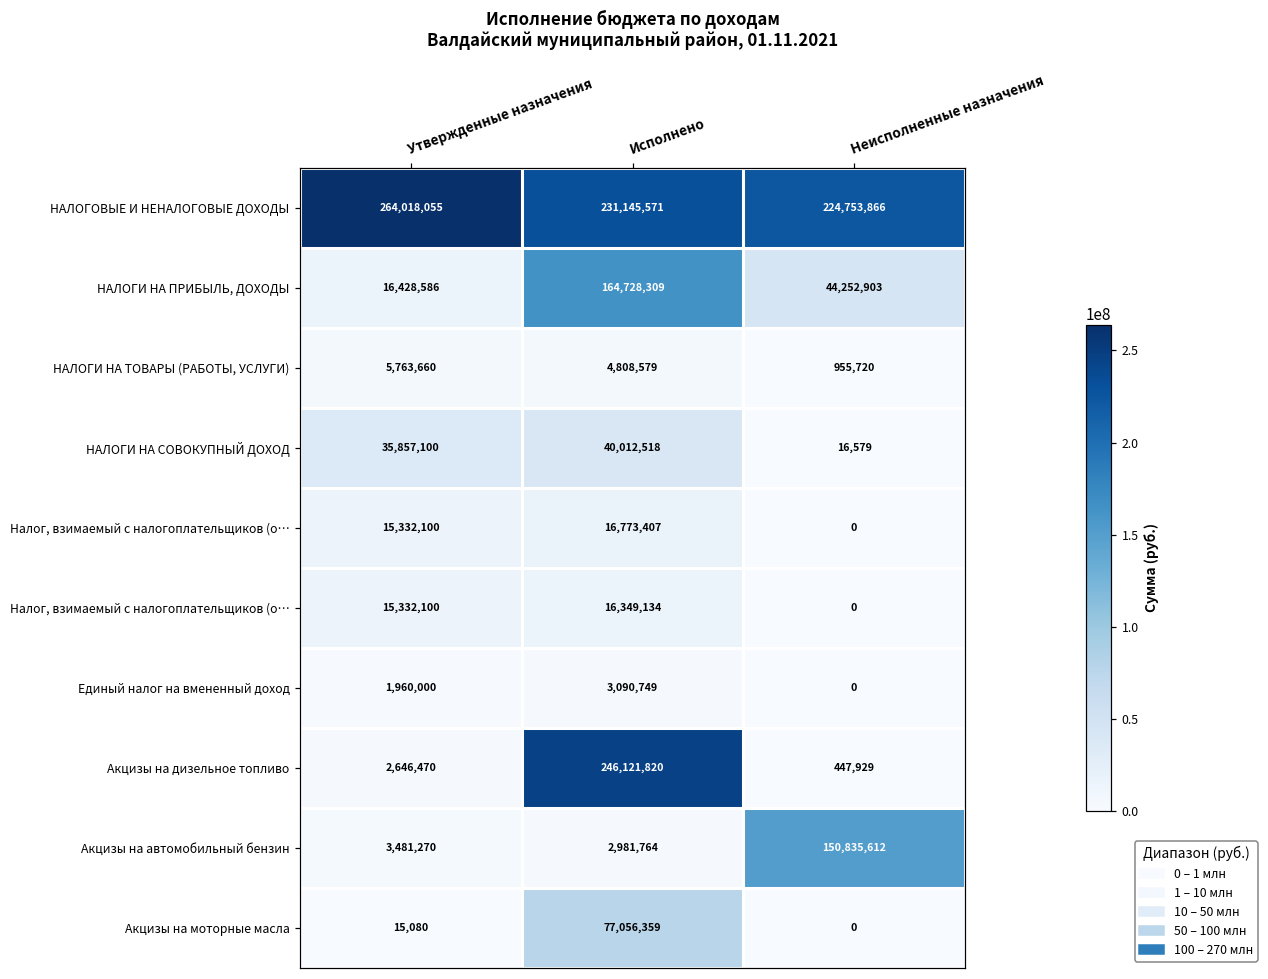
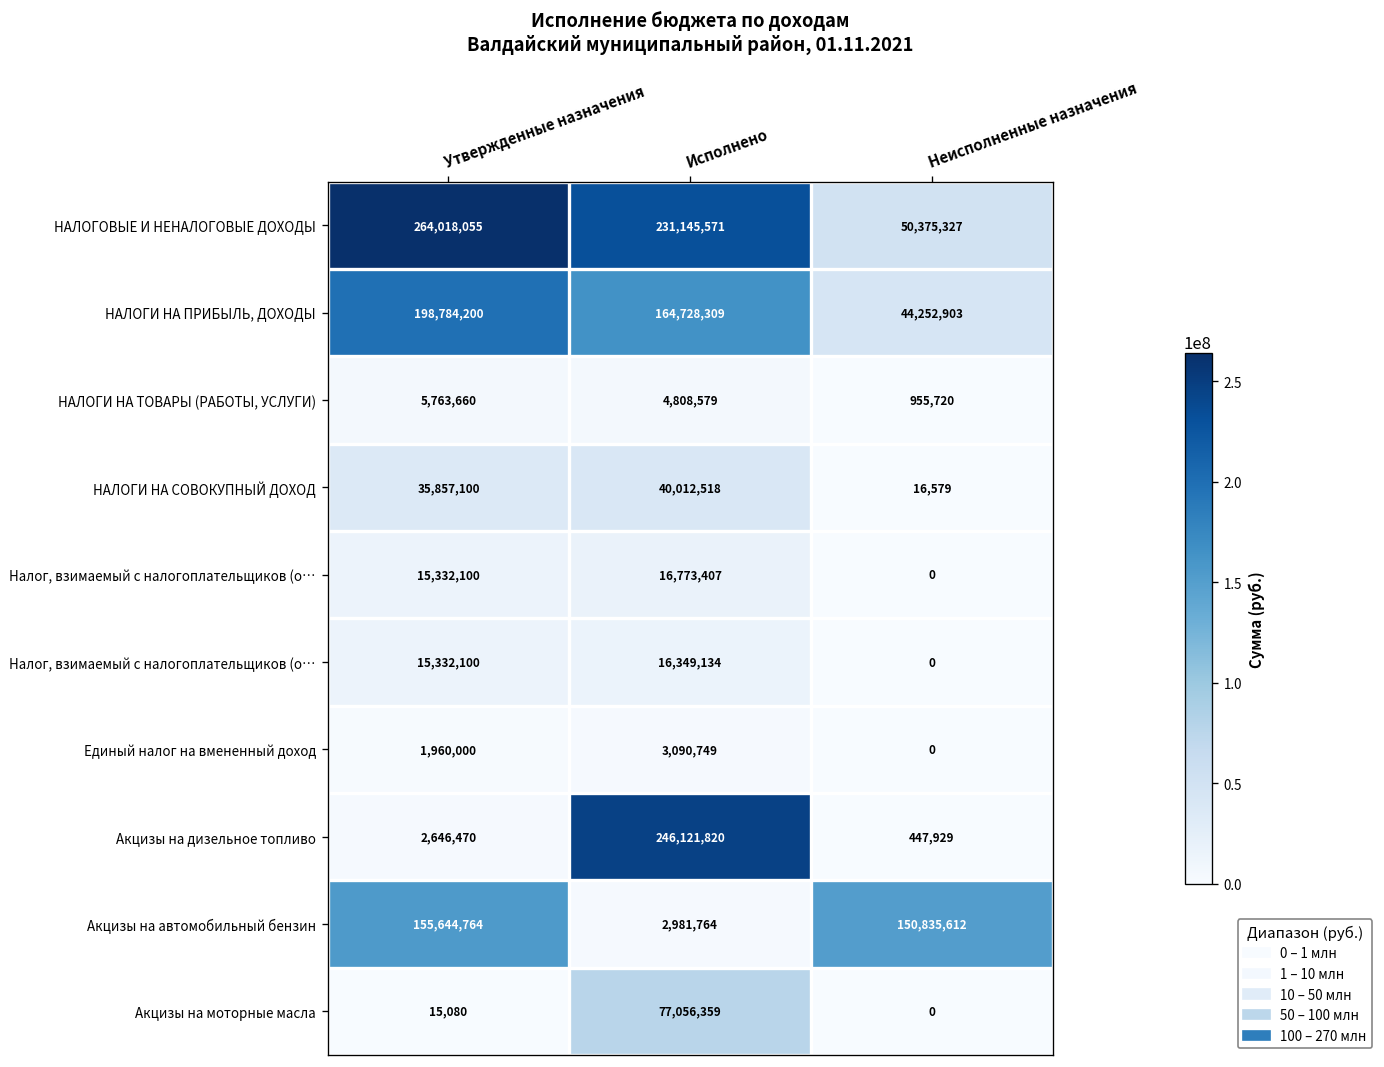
НАЛОГОВЫЕ И НЕНАЛОГОВЫЕ ДОХОДЫ, Неисполненные назначения: 224,753,866 -> 50,375,327
НАЛОГИ НА ПРИБЫЛЬ, ДОХОДЫ, Утвержденные назначения: 16,428,586 -> 198,784,200
Акцизы на автомобильный бензин, Утвержденные назначения: 3,481,270 -> 155,644,764
